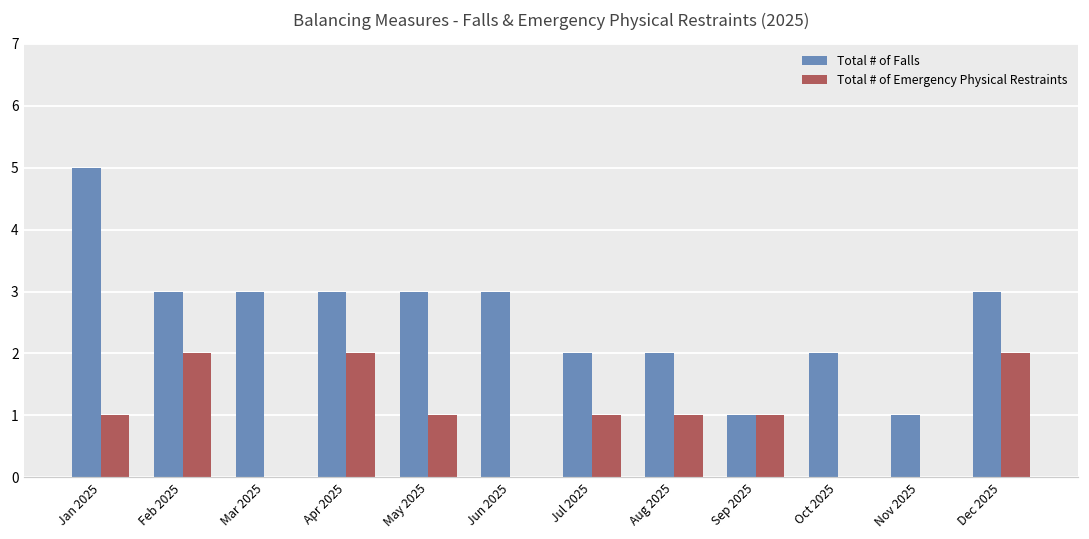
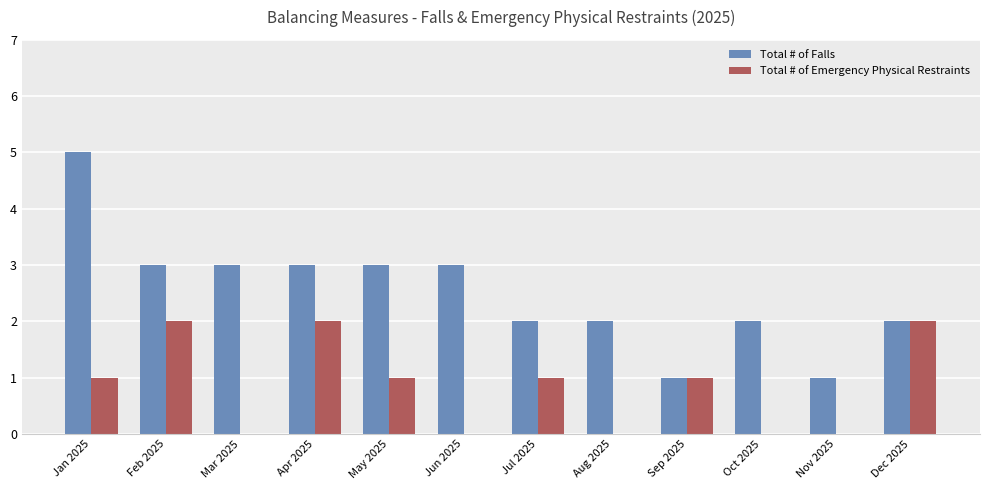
Total # of Emergency Physical Restraints, Aug 2025: 1 -> 0
Total # of Falls, Dec 2025: 3 -> 2
